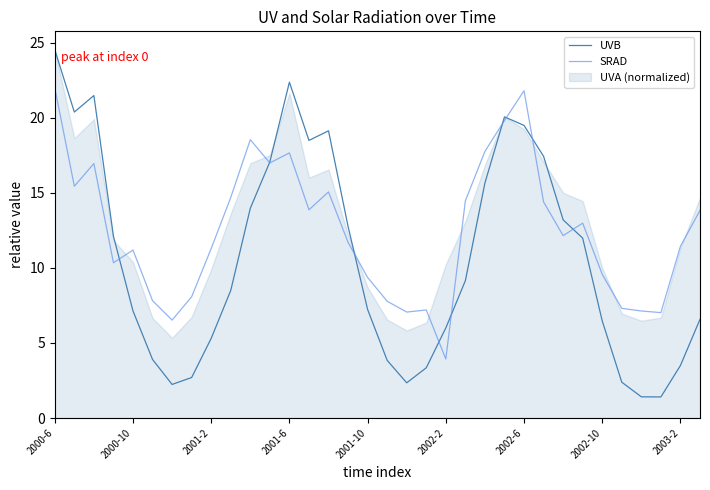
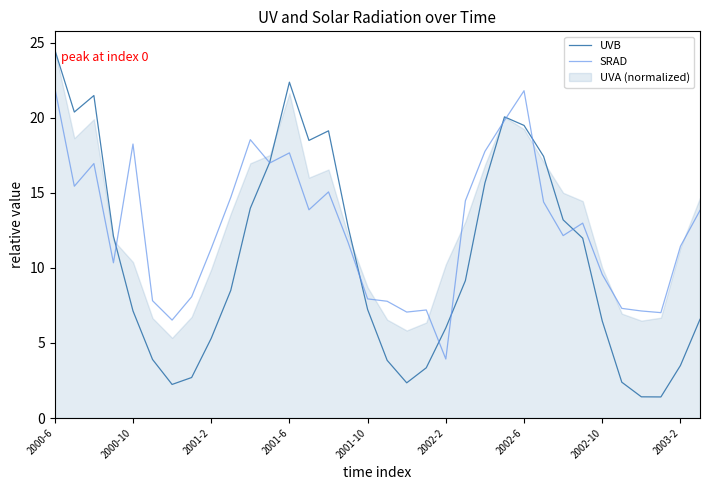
SRAD, 2000-10: 11.2 -> 18.3
SRAD, 2001-10: 9.4 -> 7.9
